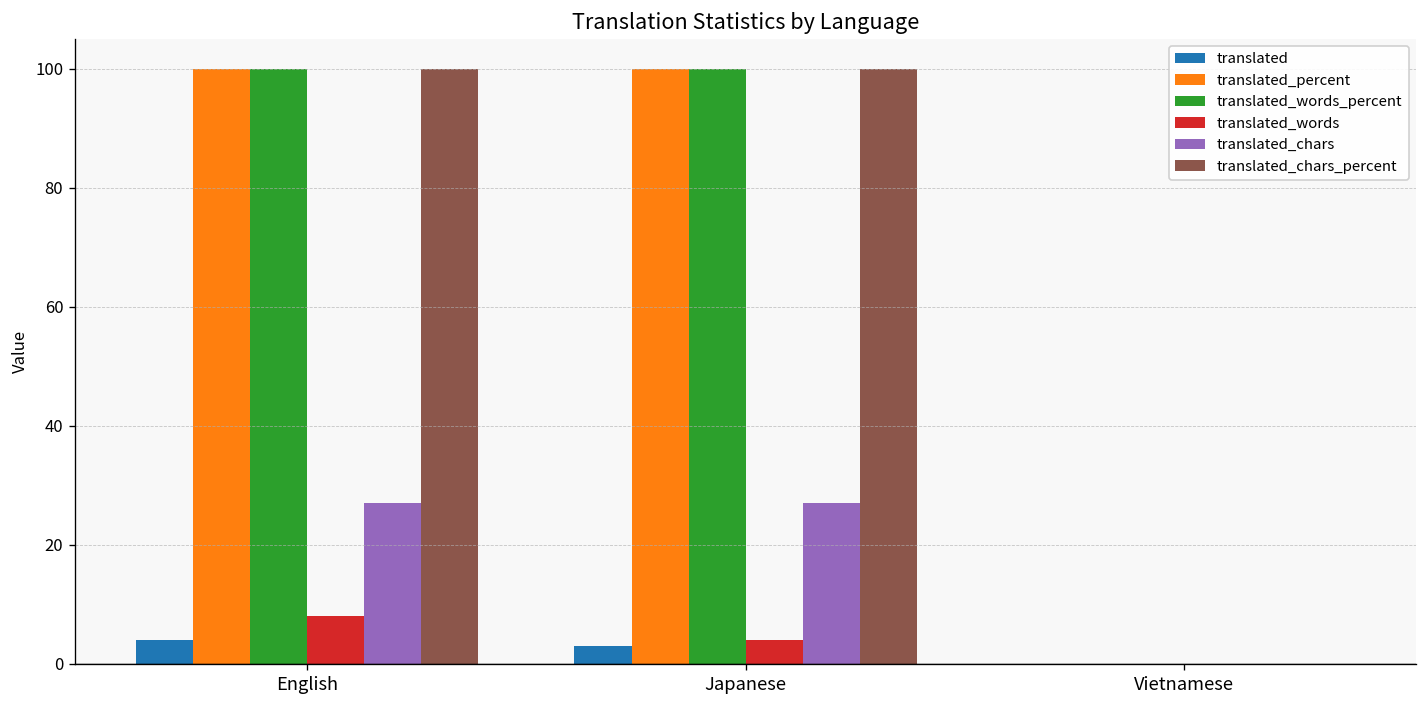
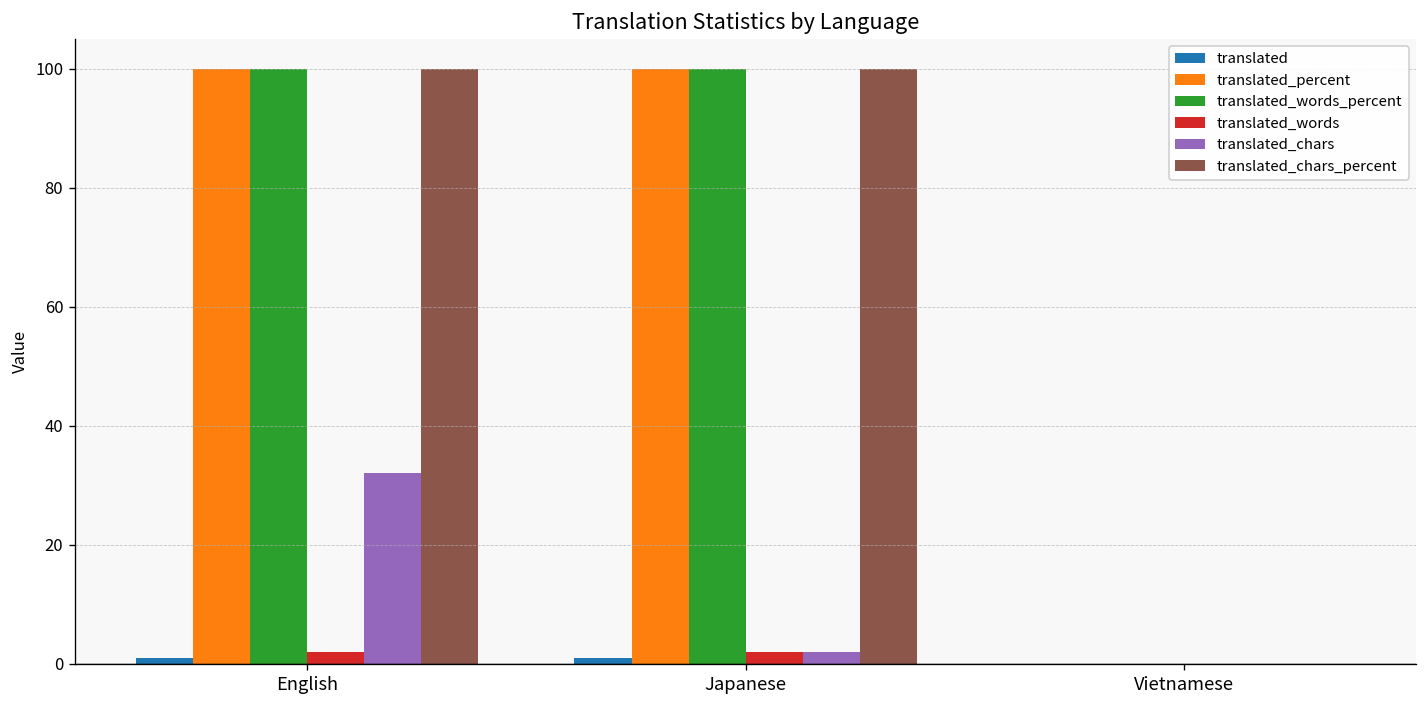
translated, English: 4 -> 1
translated_words, English: 8 -> 2
translated_chars, English: 27 -> 32
translated, Japanese: 3 -> 1
translated_words, Japanese: 4 -> 2
translated_chars, Japanese: 27 -> 2
